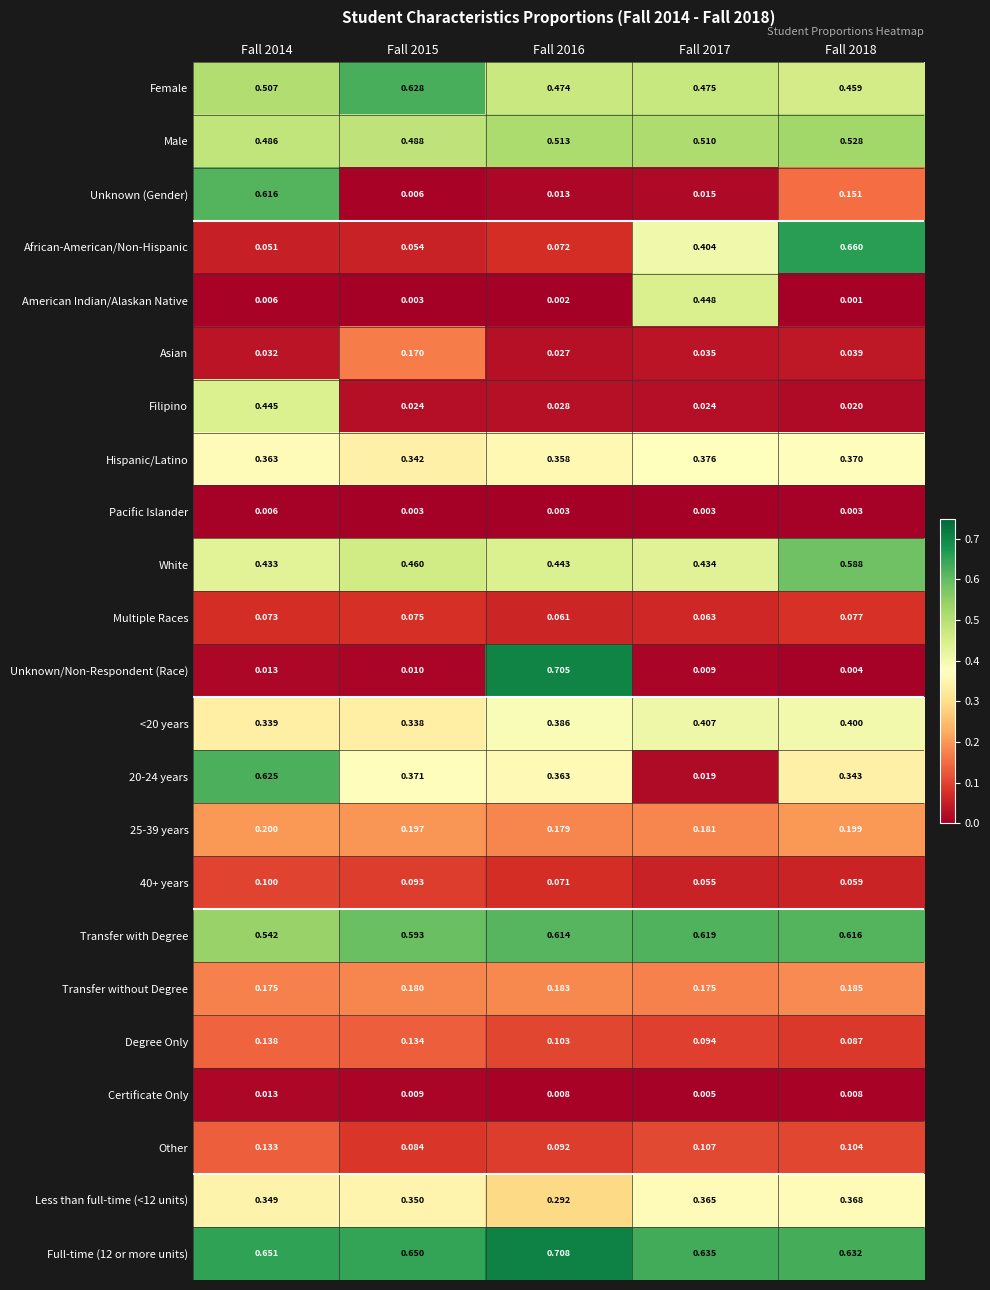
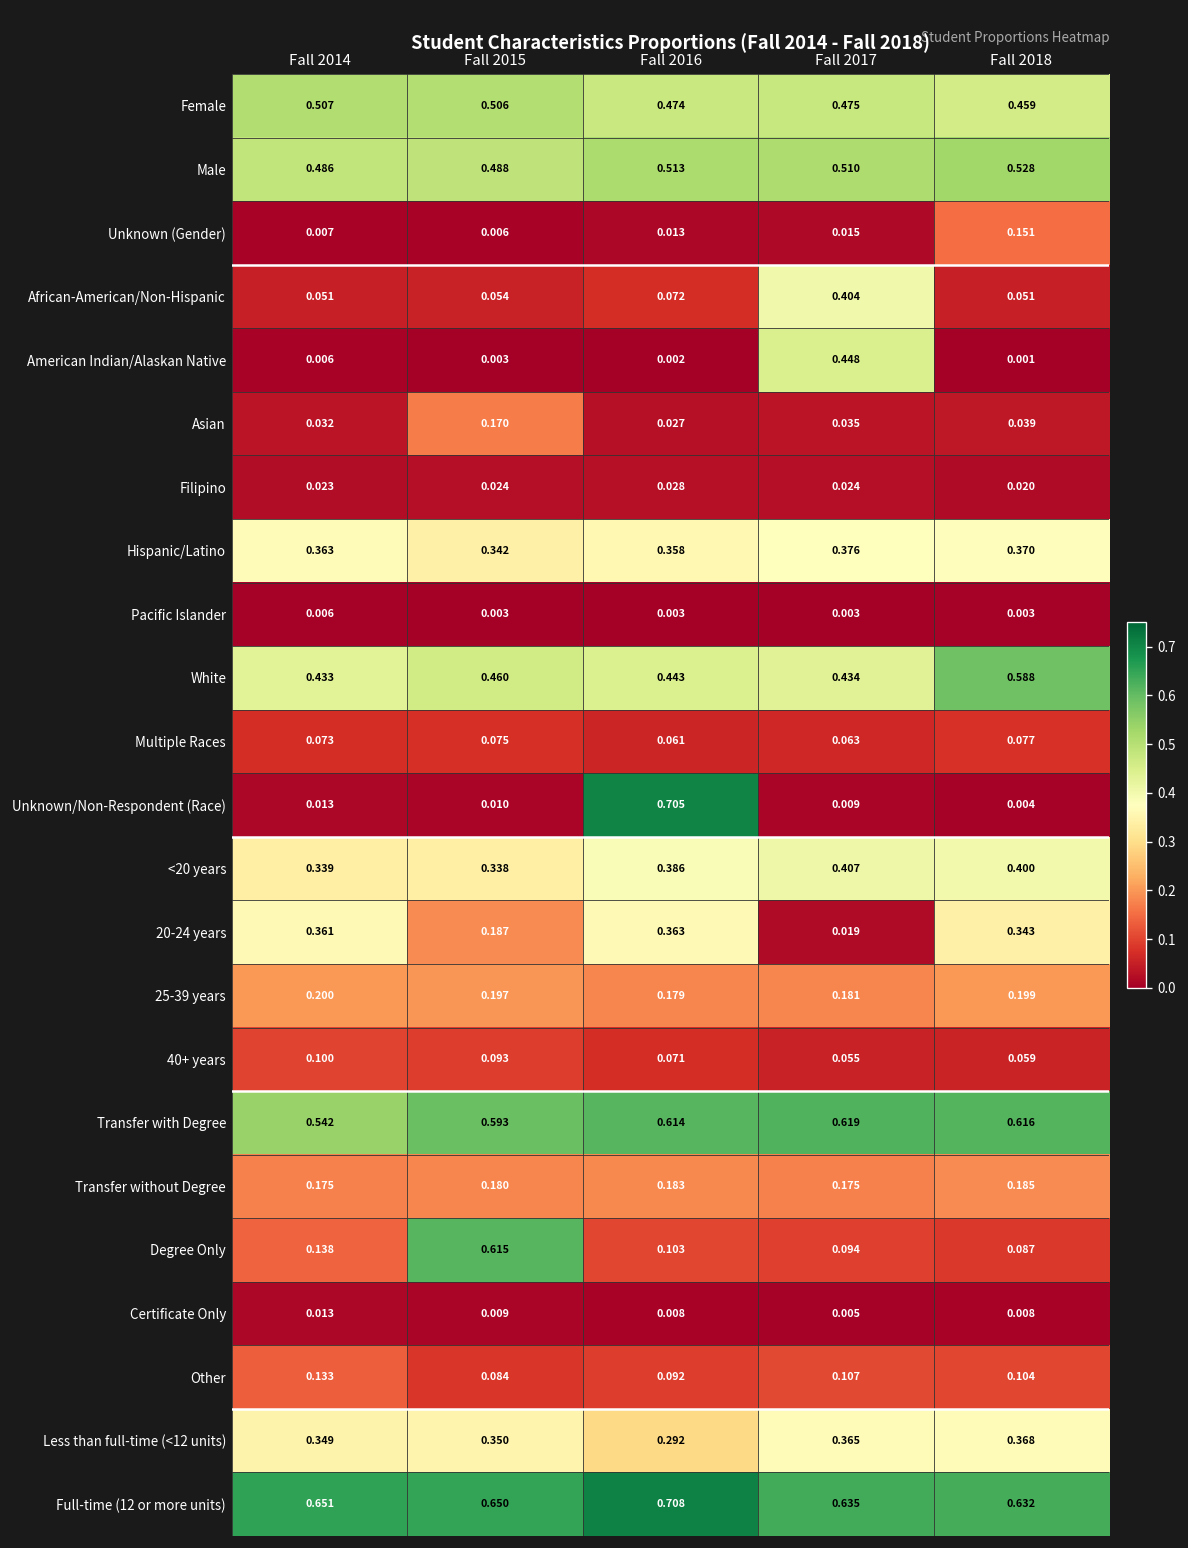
Female, Fall 2015: 0.628 -> 0.506
Unknown (Gender), Fall 2014: 0.616 -> 0.007
African-American/Non-Hispanic, Fall 2018: 0.660 -> 0.051
Filipino, Fall 2014: 0.445 -> 0.023
20-24 years, Fall 2014: 0.625 -> 0.361
20-24 years, Fall 2015: 0.371 -> 0.187
Degree Only, Fall 2015: 0.134 -> 0.615
